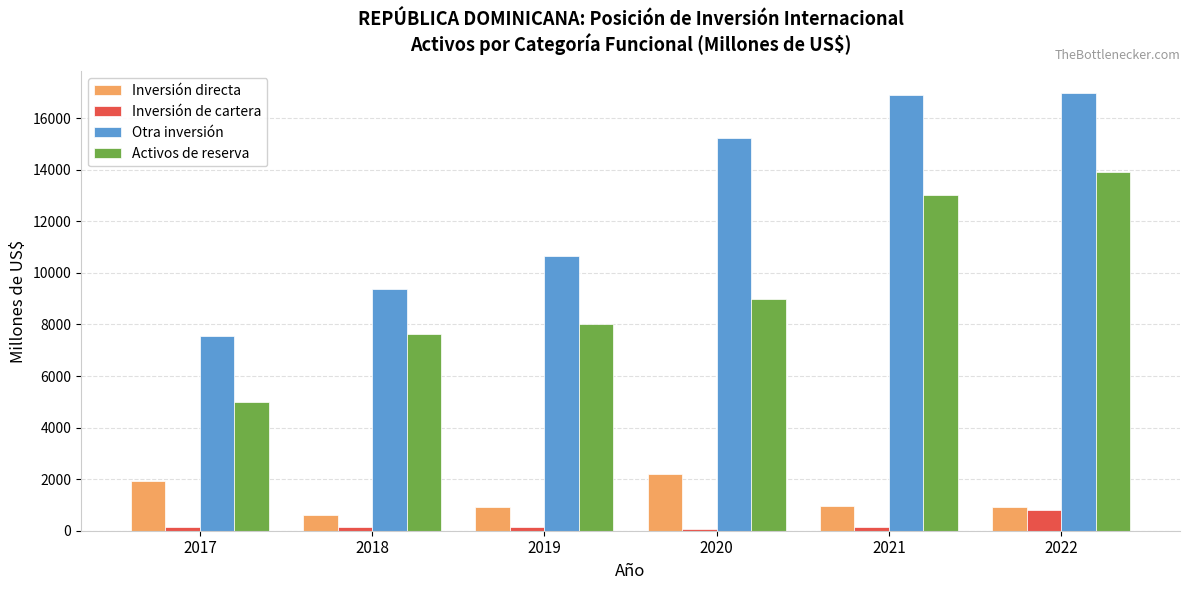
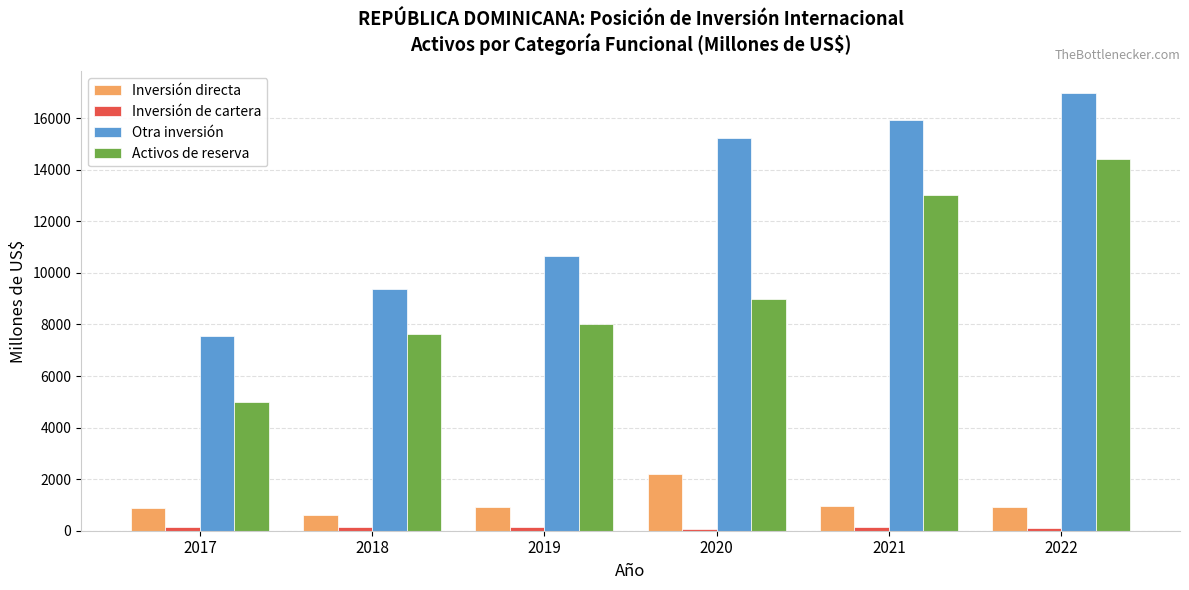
Inversión directa, 2017: 1900 -> 900
Otra inversión, 2021: 16900 -> 15900
Inversión de cartera, 2022: 800 -> 100
Activos de reserva, 2022: 13900 -> 14400
